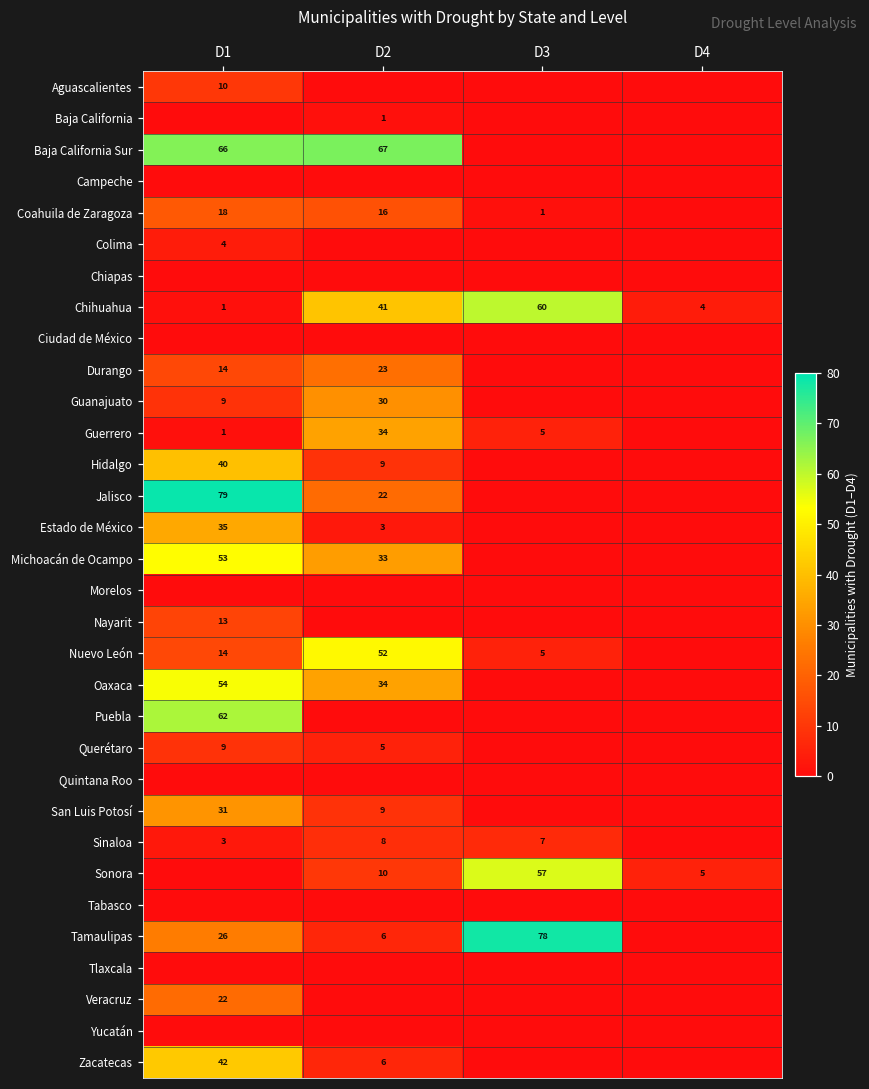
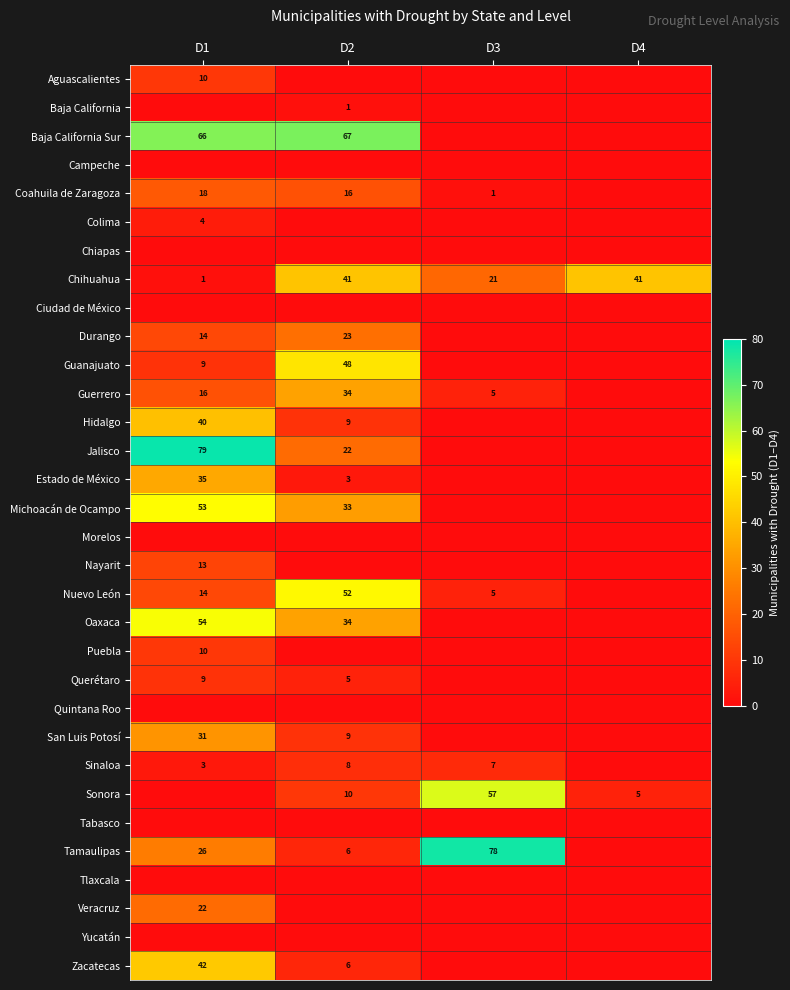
Chihuahua, D3: 60 -> 21
Chihuahua, D4: 4 -> 41
Guanajuato, D2: 30 -> 48
Guerrero, D1: 1 -> 16
Puebla, D1: 62 -> 10
